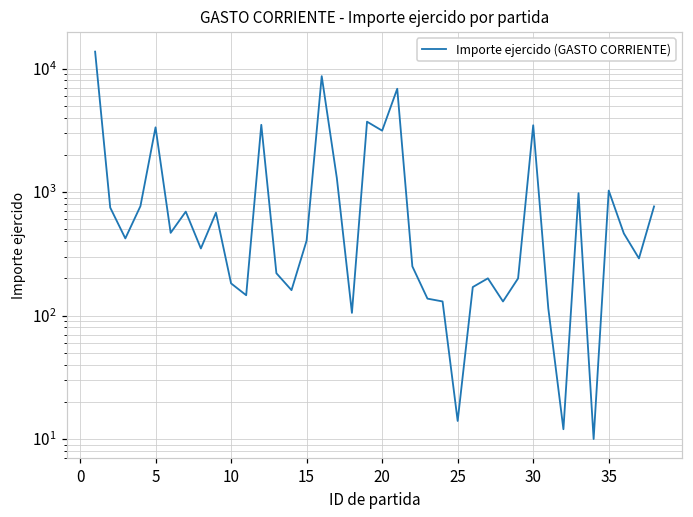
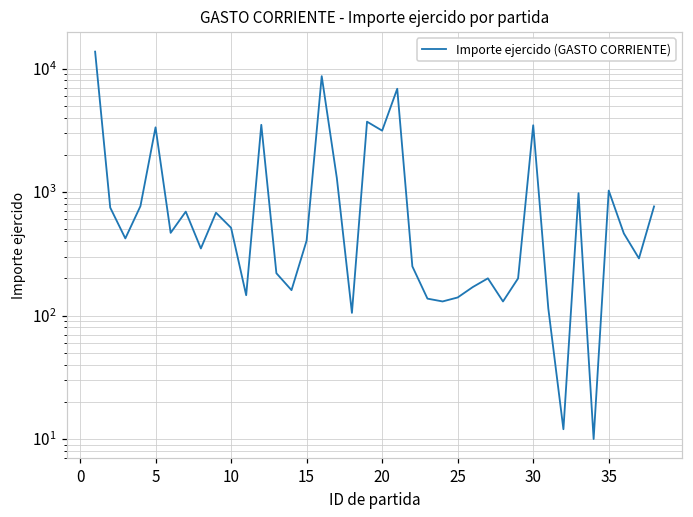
10: 180 -> 500
25: 14 -> 140
